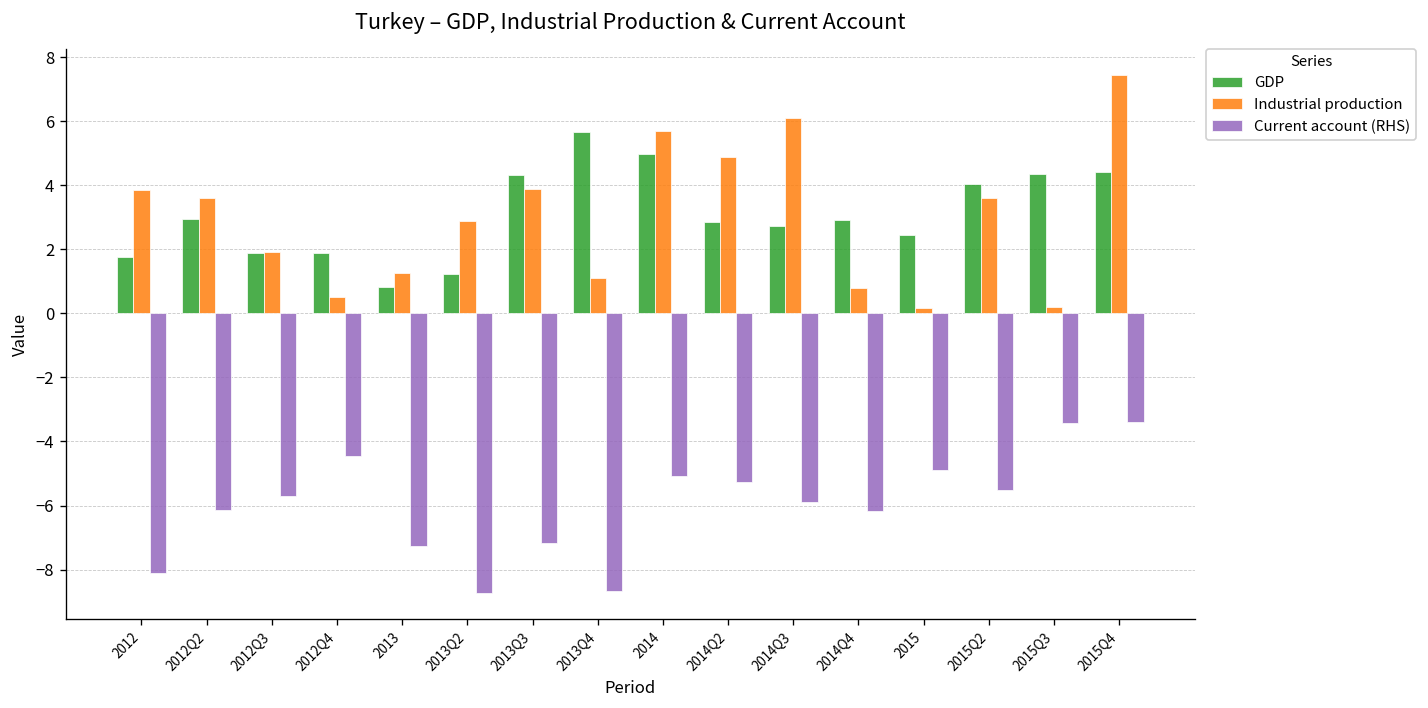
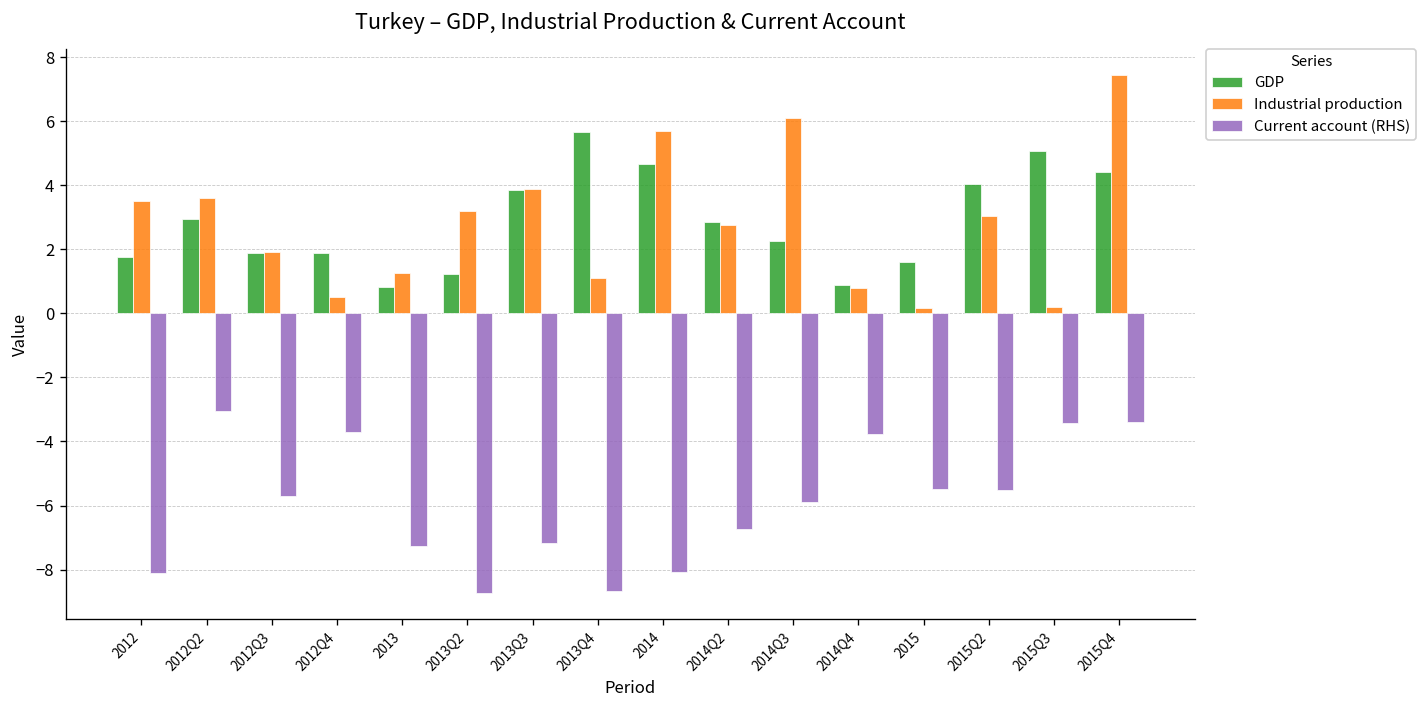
Industrial production, 2012: 3.9 -> 3.5
Current account (RHS), 2012Q2: -6.1 -> -3.0
Current account (RHS), 2012Q4: -4.5 -> -3.7
Industrial production, 2013Q2: 2.9 -> 3.2
GDP, 2013Q3: 4.3 -> 3.8
GDP, 2014: 5.0 -> 4.7
Current account (RHS), 2014: -5.1 -> -8.1
Industrial production, 2014Q2: 4.9 -> 2.8
Current account (RHS), 2014Q2: -5.3 -> -6.7
GDP, 2014Q3: 2.7 -> 2.3
GDP, 2014Q4: 2.9 -> 0.9
Current account (RHS), 2014Q4: -6.2 -> -3.8
GDP, 2015: 2.4 -> 1.6
Current account (RHS), 2015: -4.9 -> -5.5
Industrial production, 2015Q2: 3.6 -> 3.0
GDP, 2015Q3: 4.3 -> 5.1
